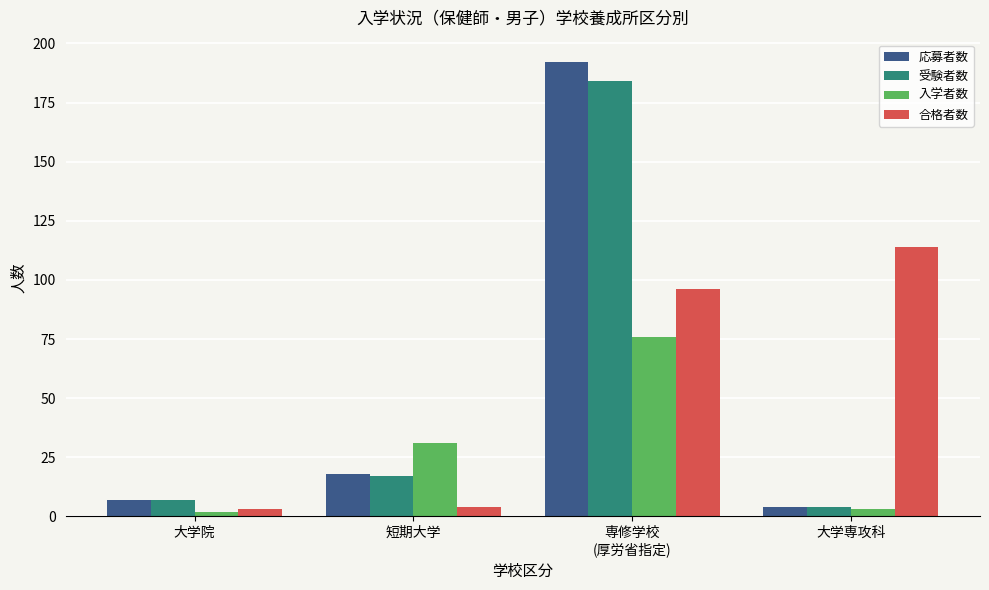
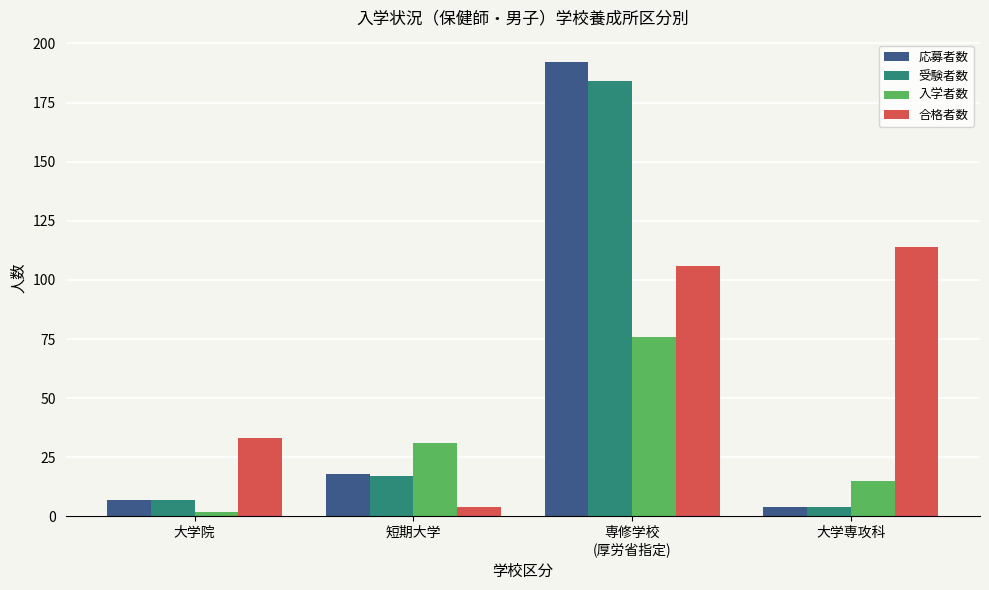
合格者数, 大学院: 3 -> 33
合格者数, 専修学校 (厚労省指定): 96 -> 106
入学者数, 大学専攻科: 3 -> 15
